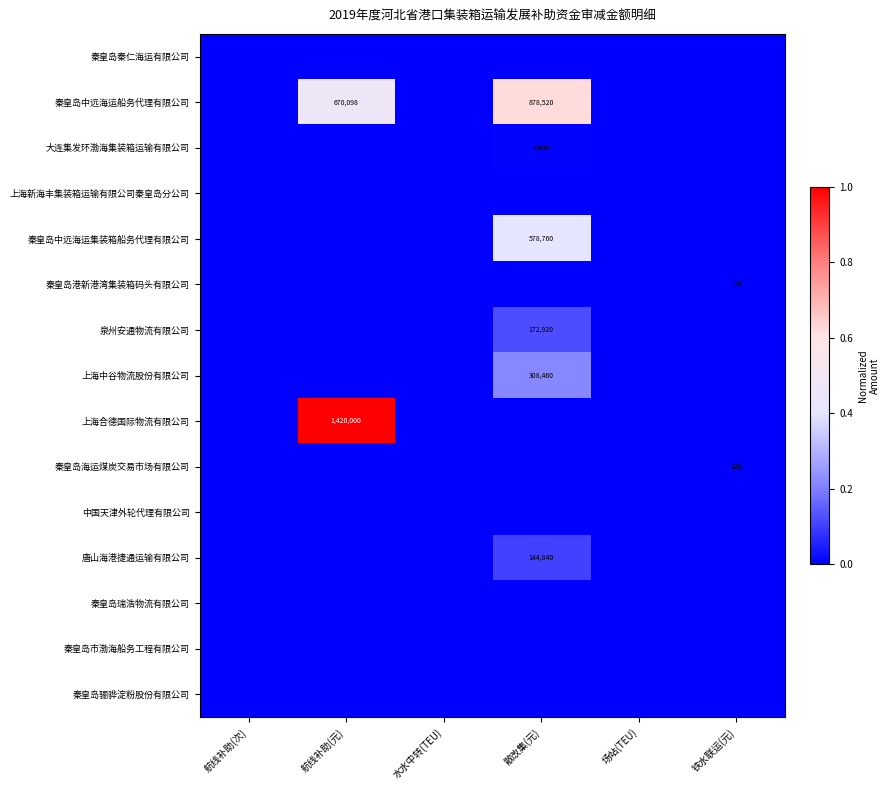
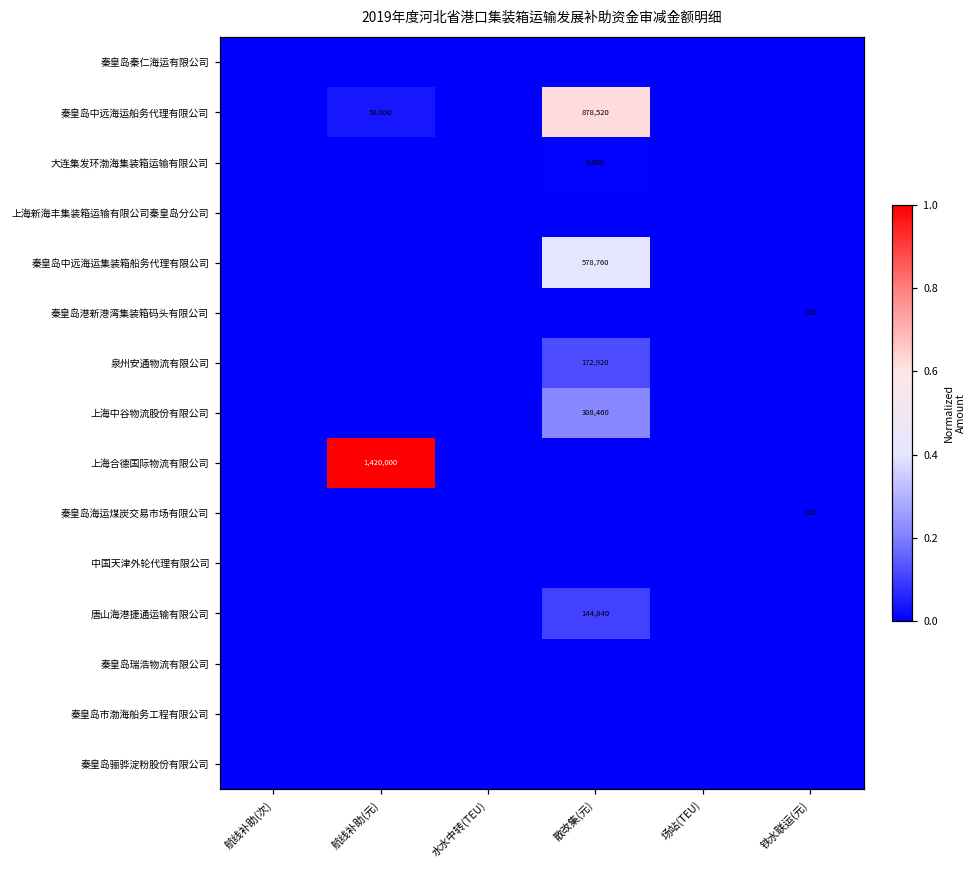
秦皇岛中远海运船务代理有限公司, 航线补助(元): 670,098 -> 50,000
